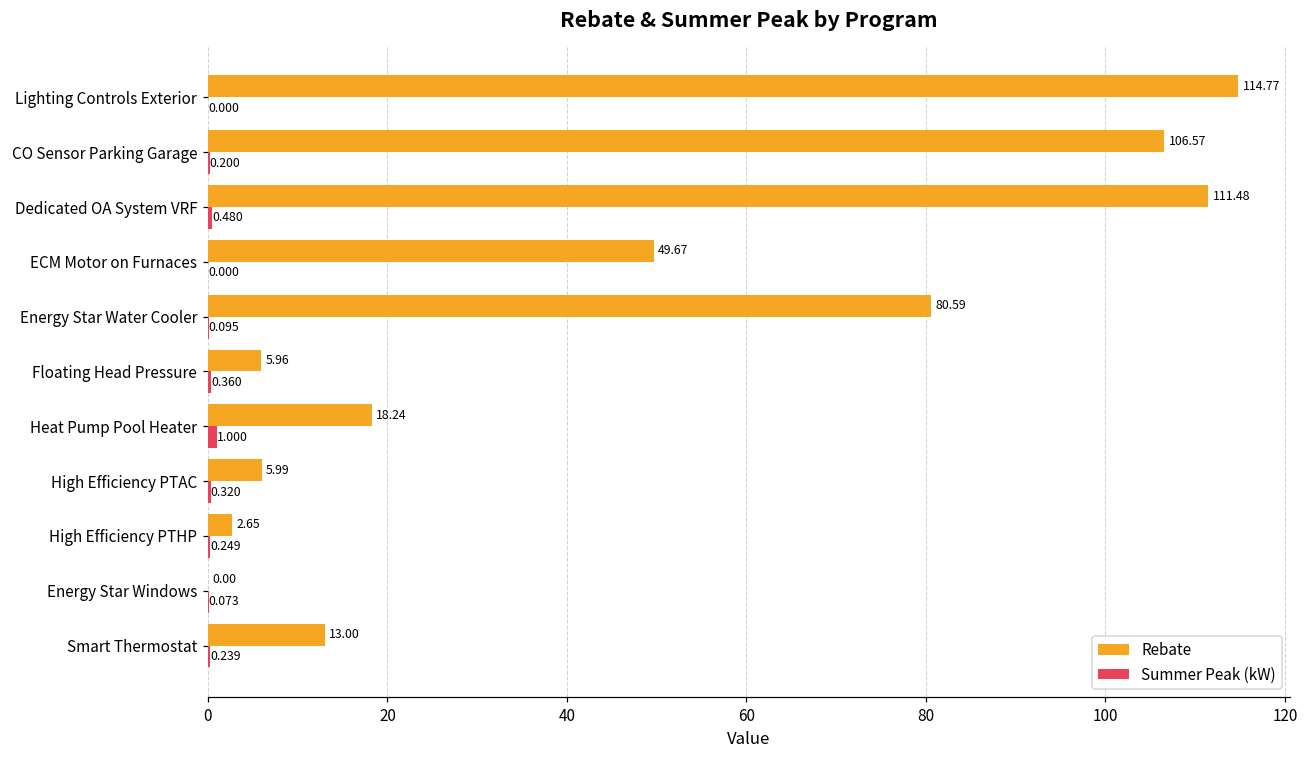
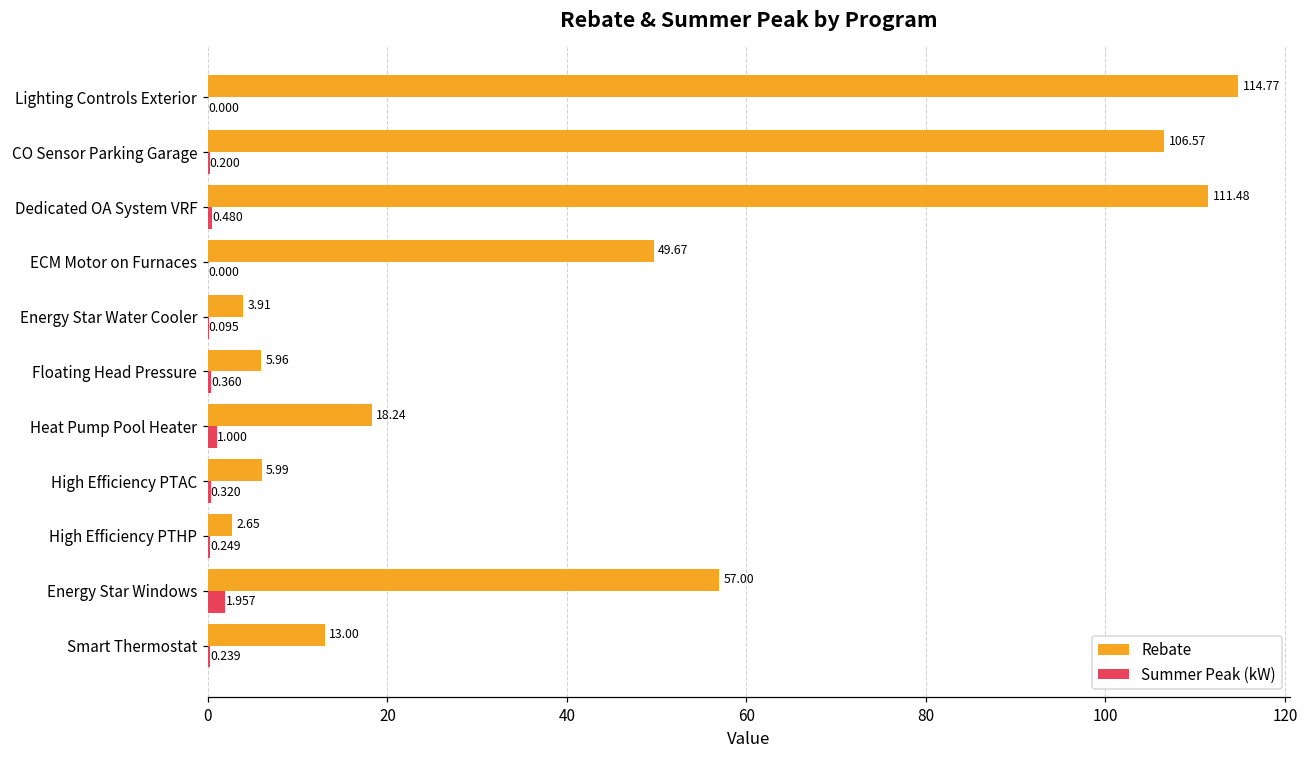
Rebate, Energy Star Water Cooler: 80.59 -> 3.91
Rebate, Energy Star Windows: 0.00 -> 57.00
Summer Peak (kW), Energy Star Windows: 0.073 -> 1.957
